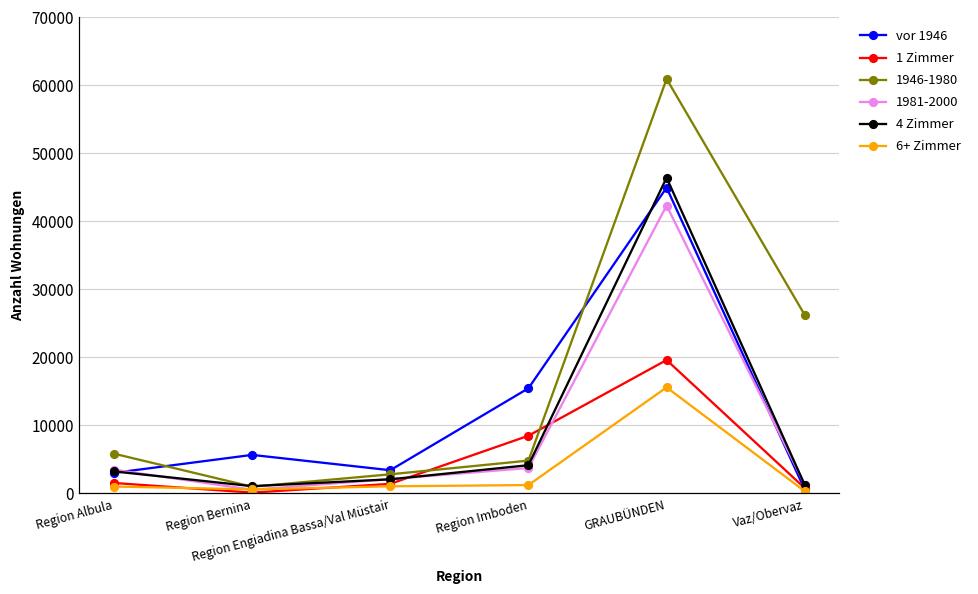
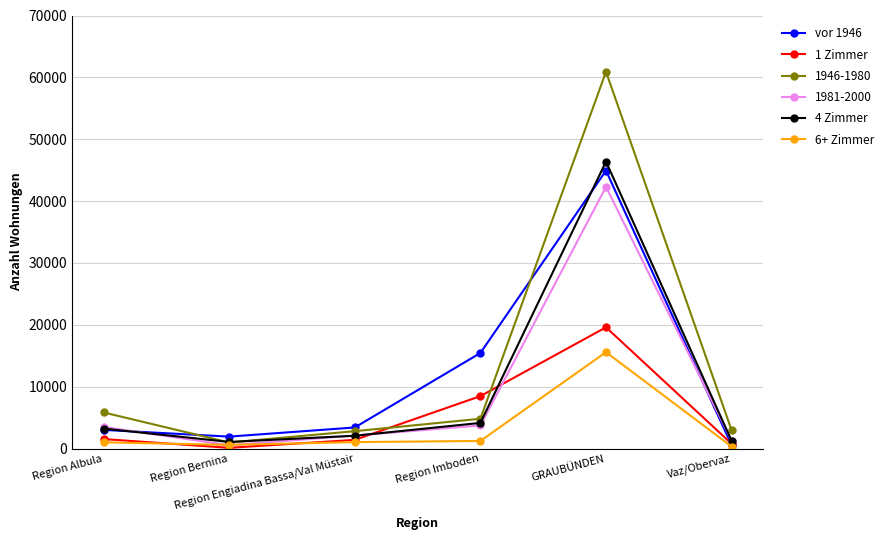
vor 1946, Region Bernina: 6000 -> 2000
1946-1980, Vaz/Obervaz: 26000 -> 3000
